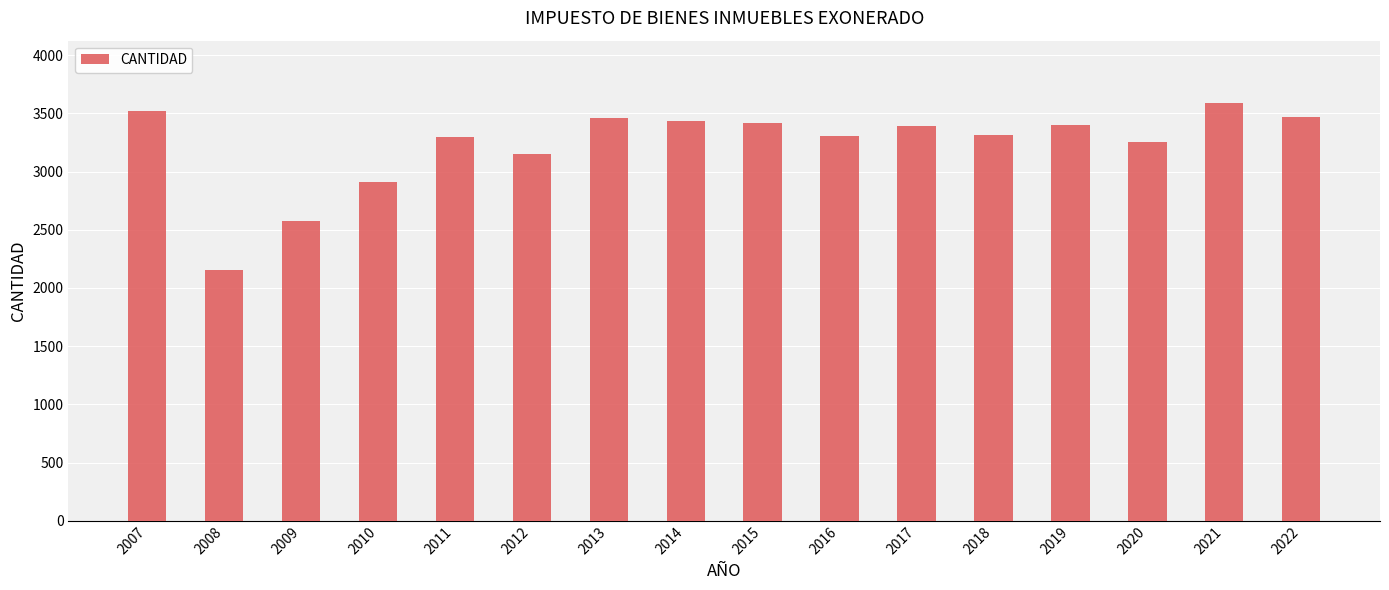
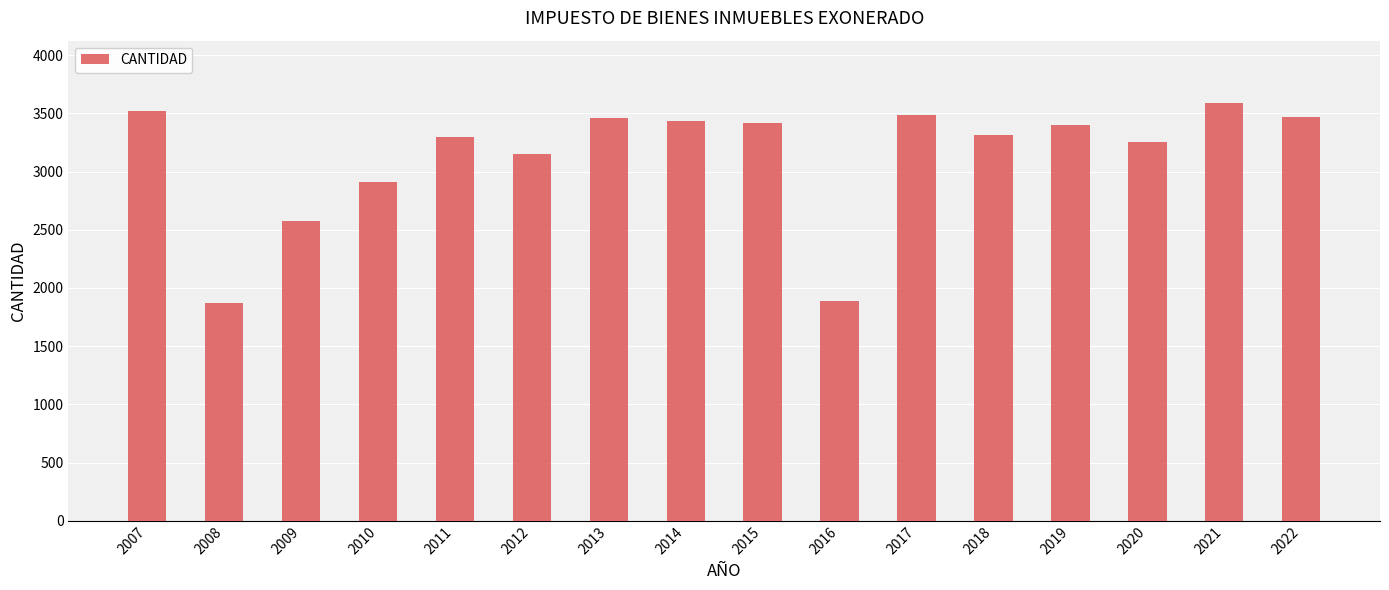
2008: 2150 -> 1870
2016: 3310 -> 1890
2017: 3390 -> 3490
